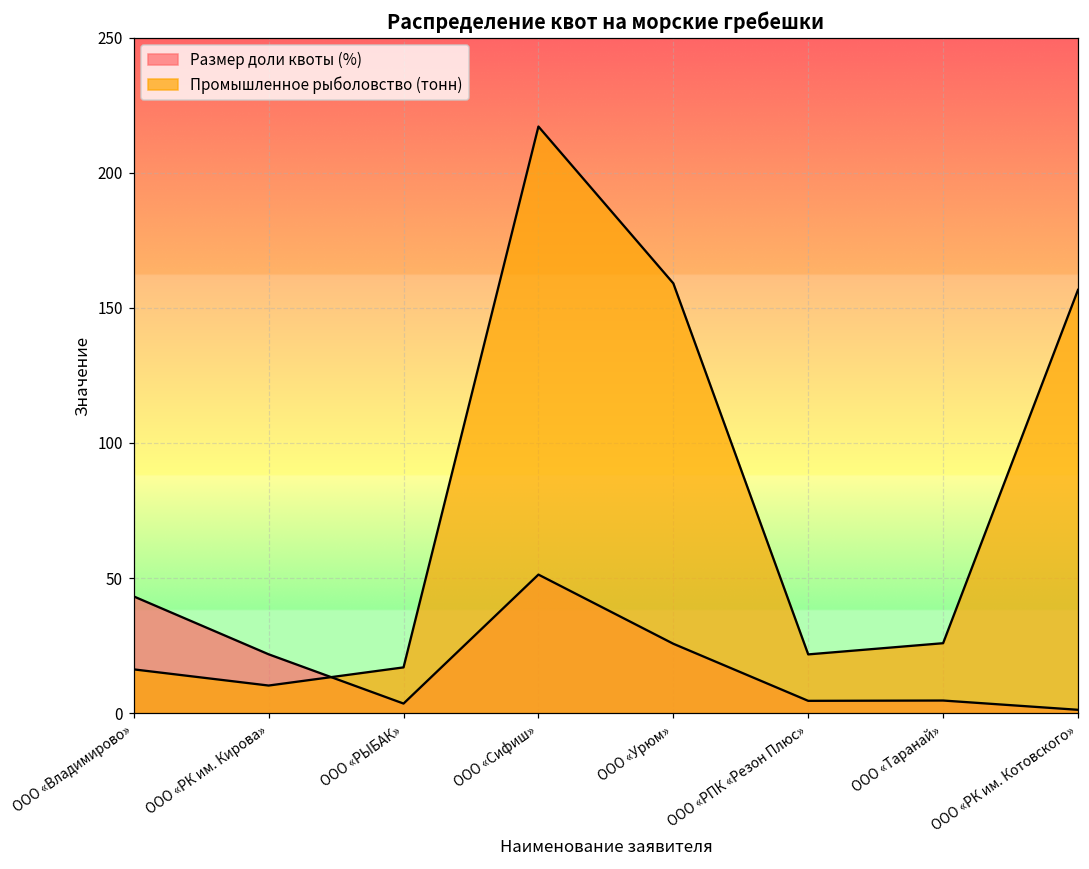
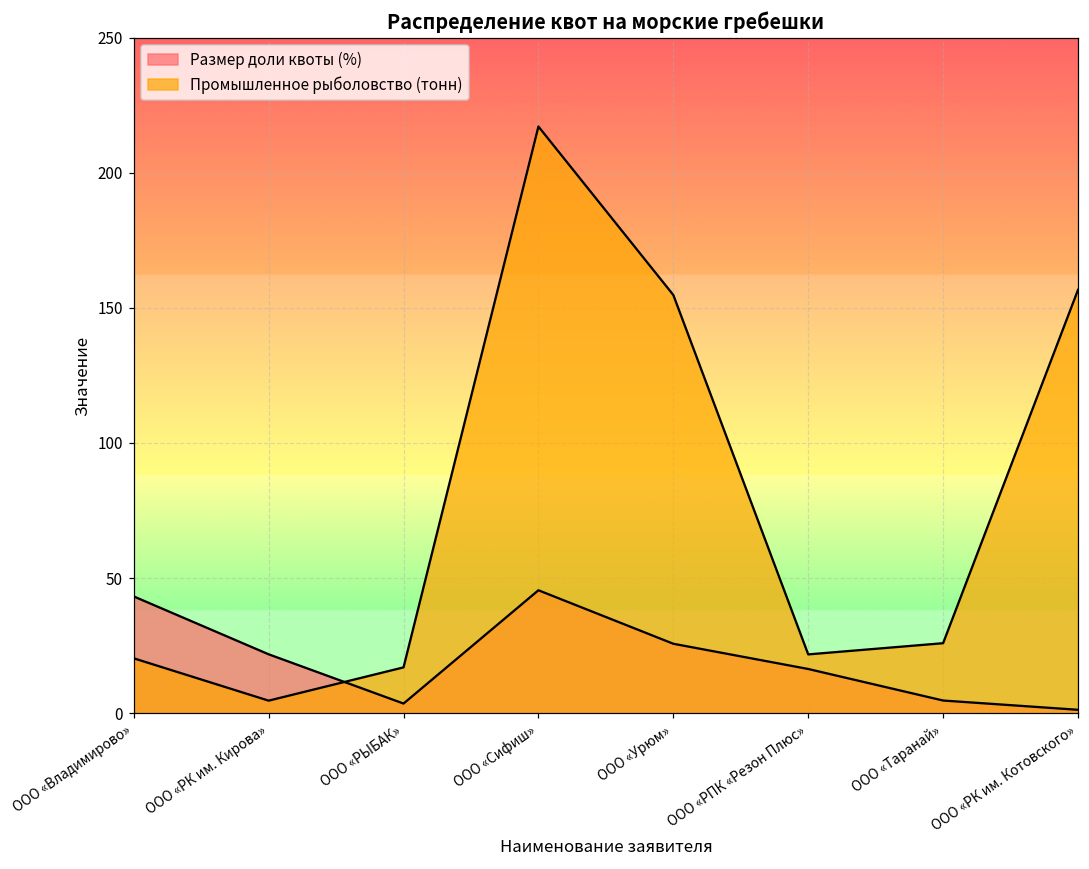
Промышленное рыболовство (тонн), ООО «Владимирово»: 16 -> 20
Промышленное рыболовство (тонн), ООО «РК им. Кирова»: 10 -> 5
Размер доли квоты (%), ООО «Сифиш»: 51 -> 45
Промышленное рыболовство (тонн), ООО «Урюм»: 159 -> 155
Размер доли квоты (%), ООО «РПК «Резон Плюс»: 5 -> 16
